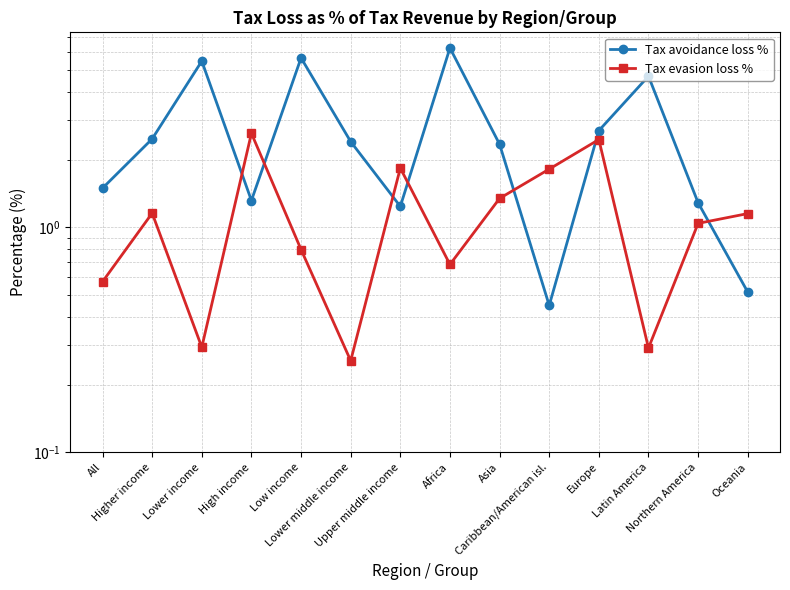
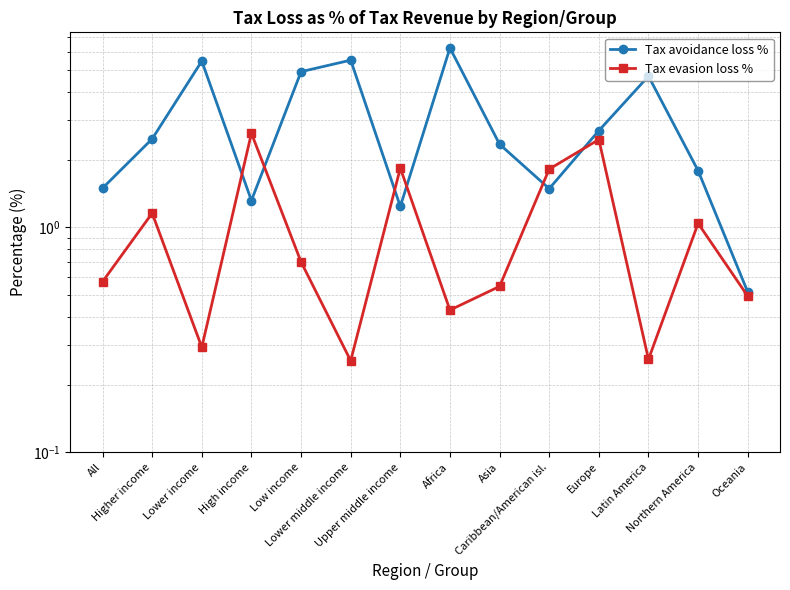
Tax avoidance loss %, Low income: 5.7 -> 4.9
Tax evasion loss %, Low income: 0.80 -> 0.70
Tax avoidance loss %, Lower middle income: 2.4 -> 5.5
Tax evasion loss %, Africa: 0.68 -> 0.43
Tax evasion loss %, Asia: 1.3 -> 0.55
Tax avoidance loss %, Caribbean/American isl.: 0.45 -> 1.5
Tax evasion loss %, Latin America: 0.29 -> 0.26
Tax avoidance loss %, Northern America: 1.3 -> 1.8
Tax evasion loss %, Oceania: 1.2 -> 0.49
